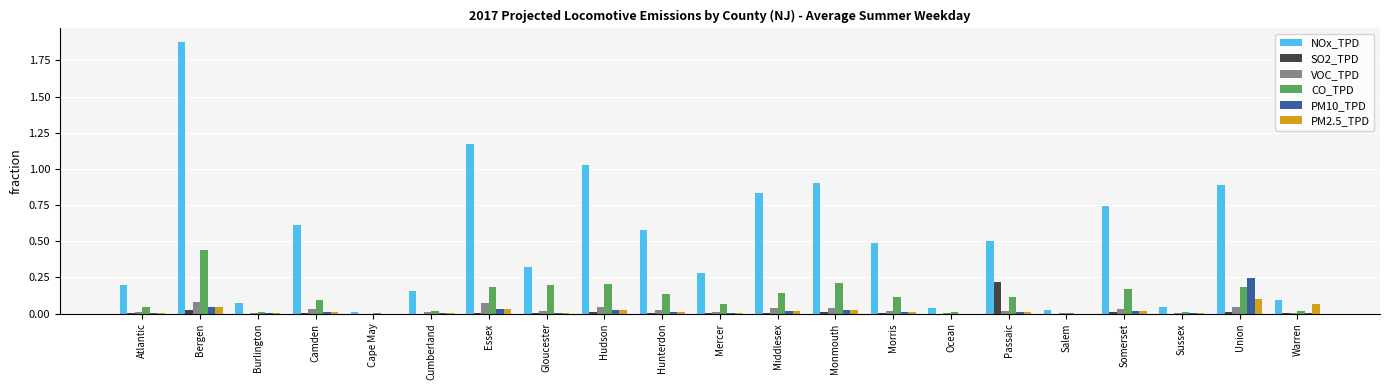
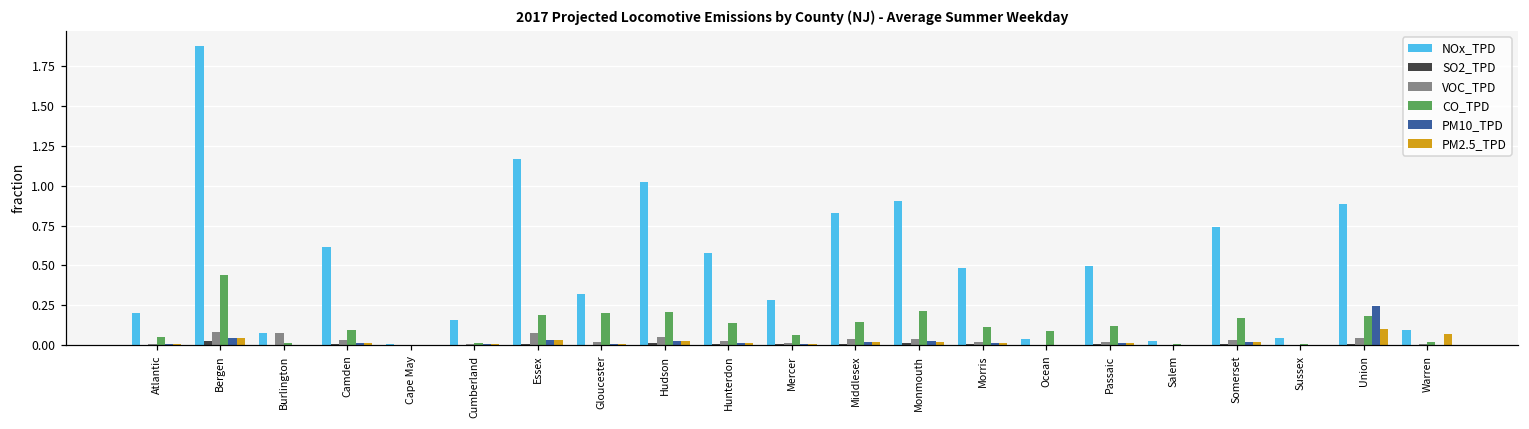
VOC_TPD, Burlington: 0.00 -> 0.07
CO_TPD, Ocean: 0.01 -> 0.09
SO2_TPD, Passaic: 0.22 -> 0.01
